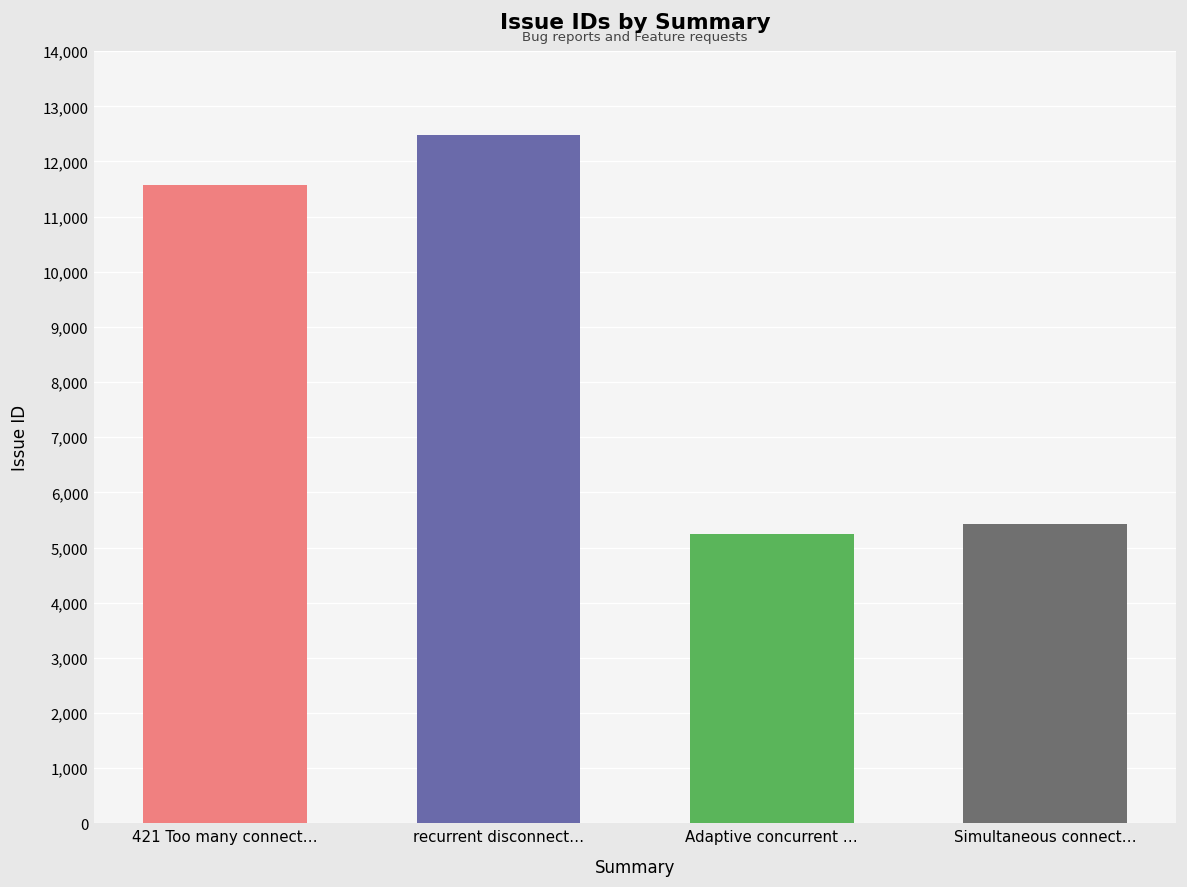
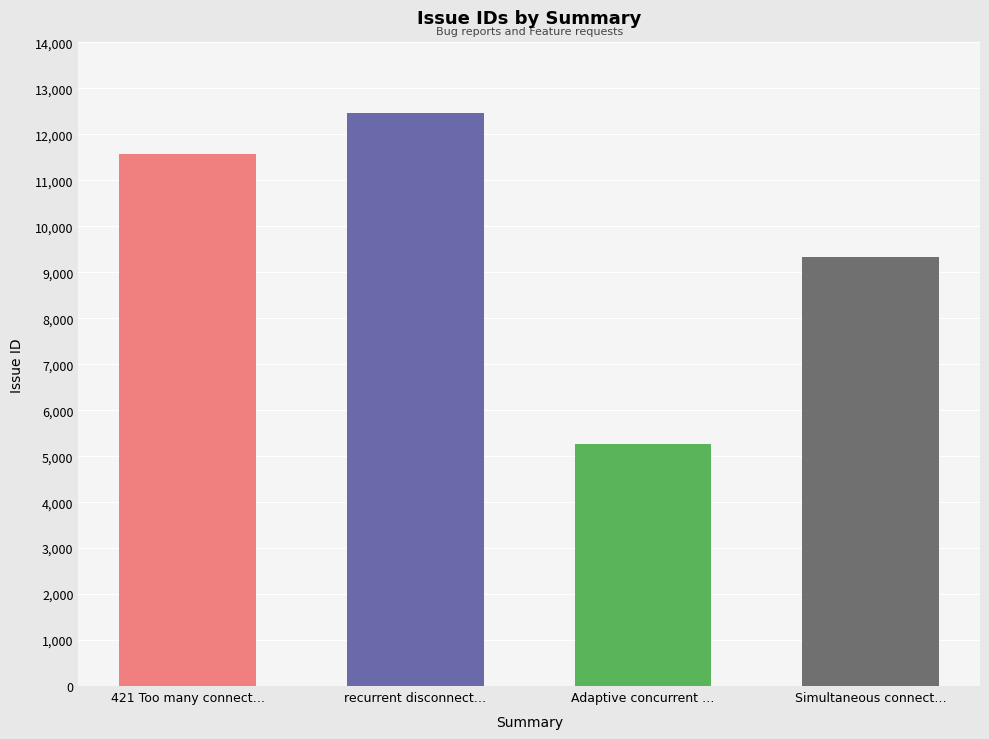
Simultaneous connect…: 5,400 -> 9,300
